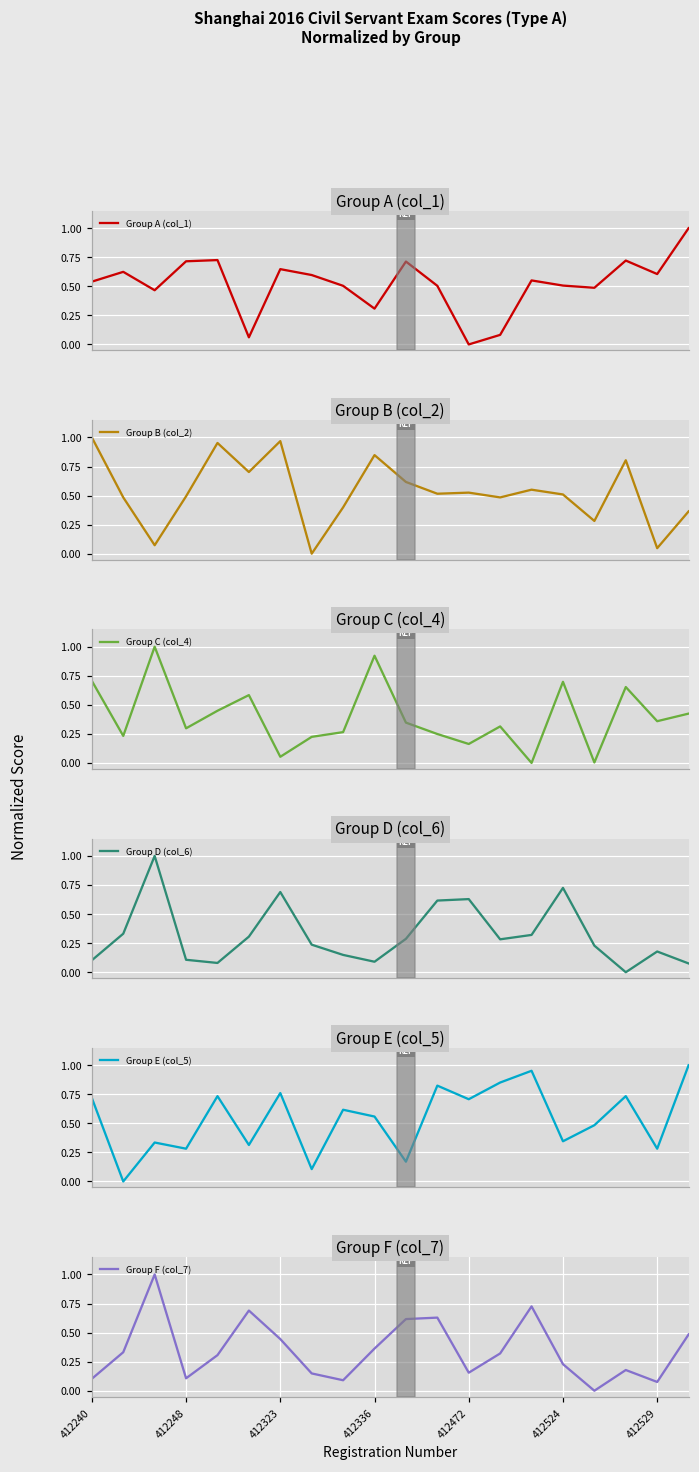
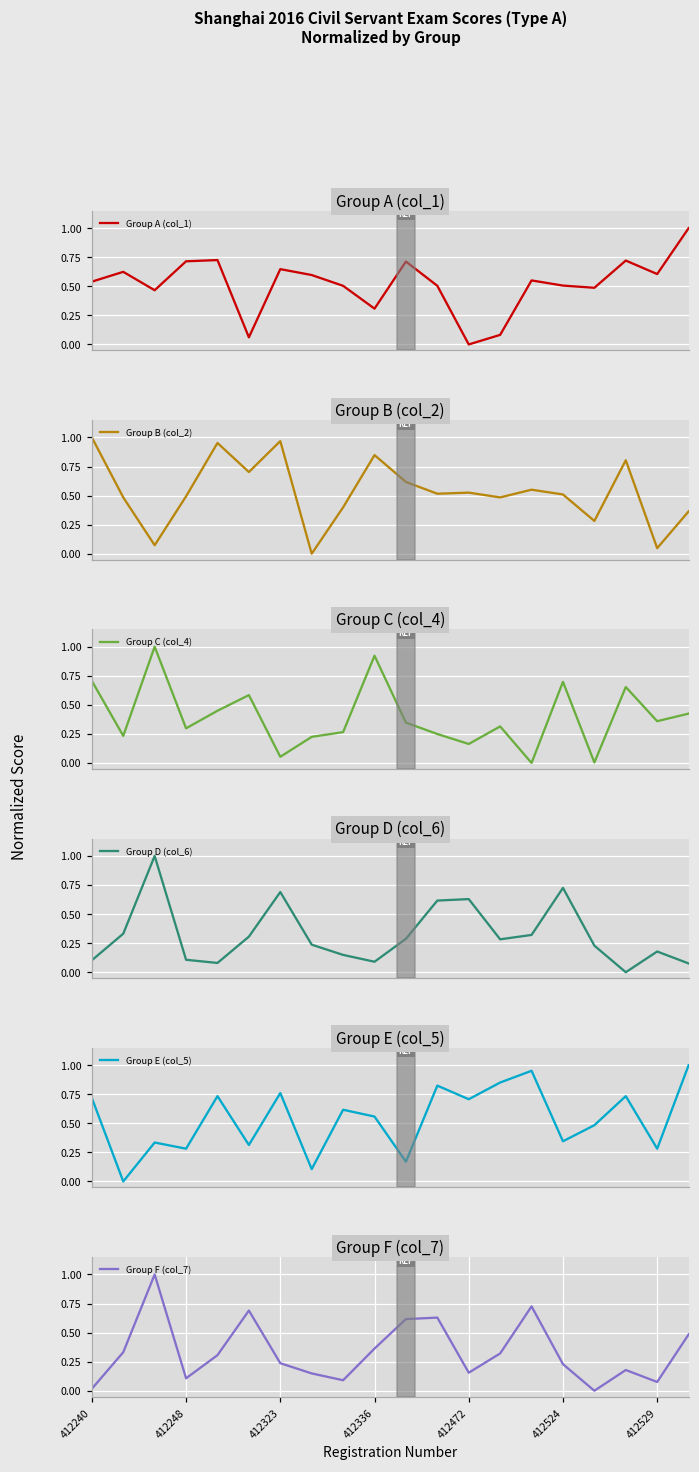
Group F (col_7), 412240: 0.10 -> 0.02
Group F (col_7), 412323: 0.44 -> 0.24
